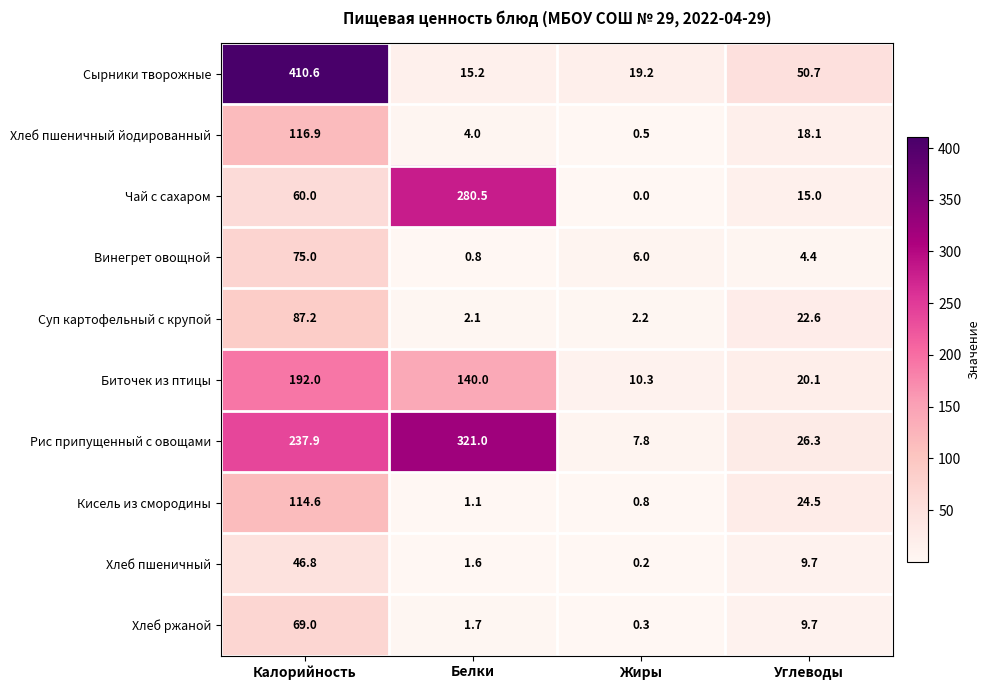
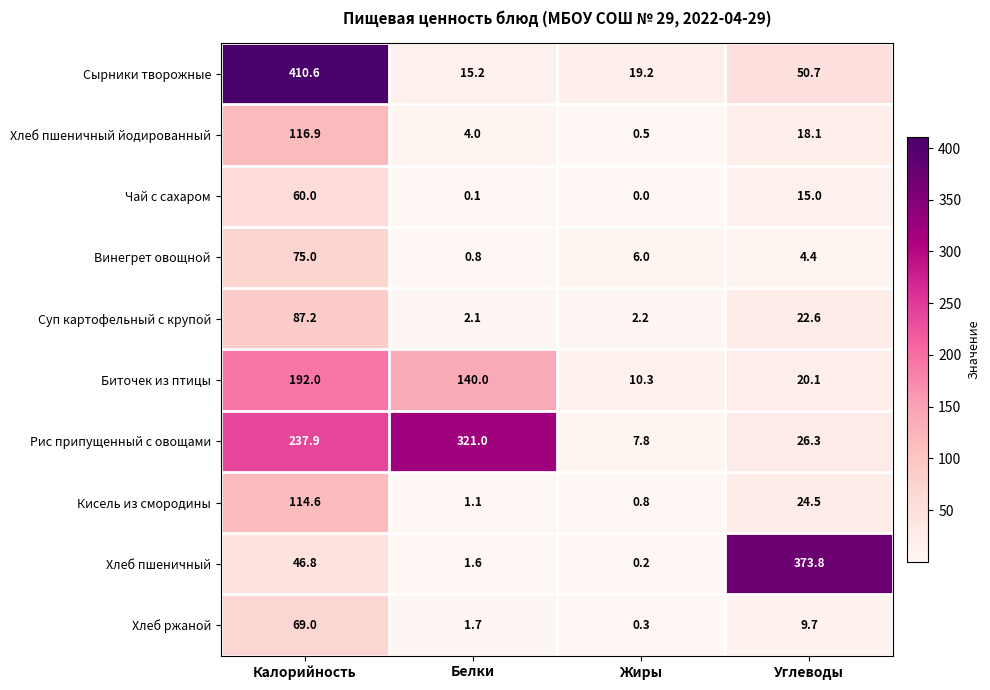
Чай с сахаром, Белки: 280.5 -> 0.1
Хлеб пшеничный, Углеводы: 9.7 -> 373.8
